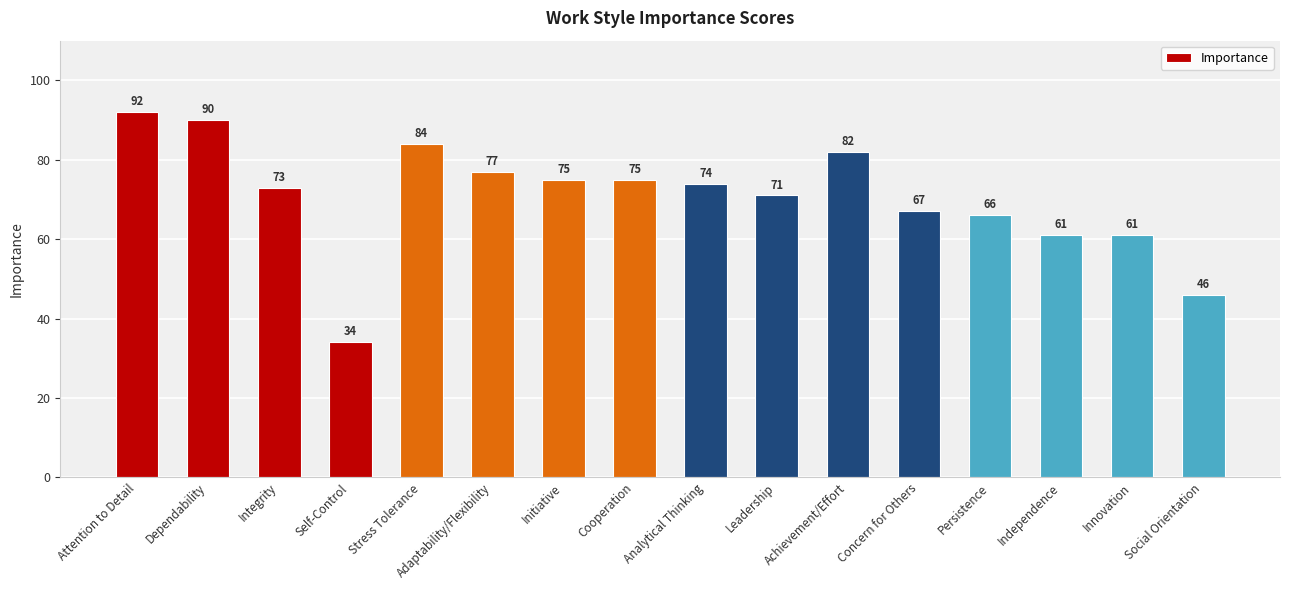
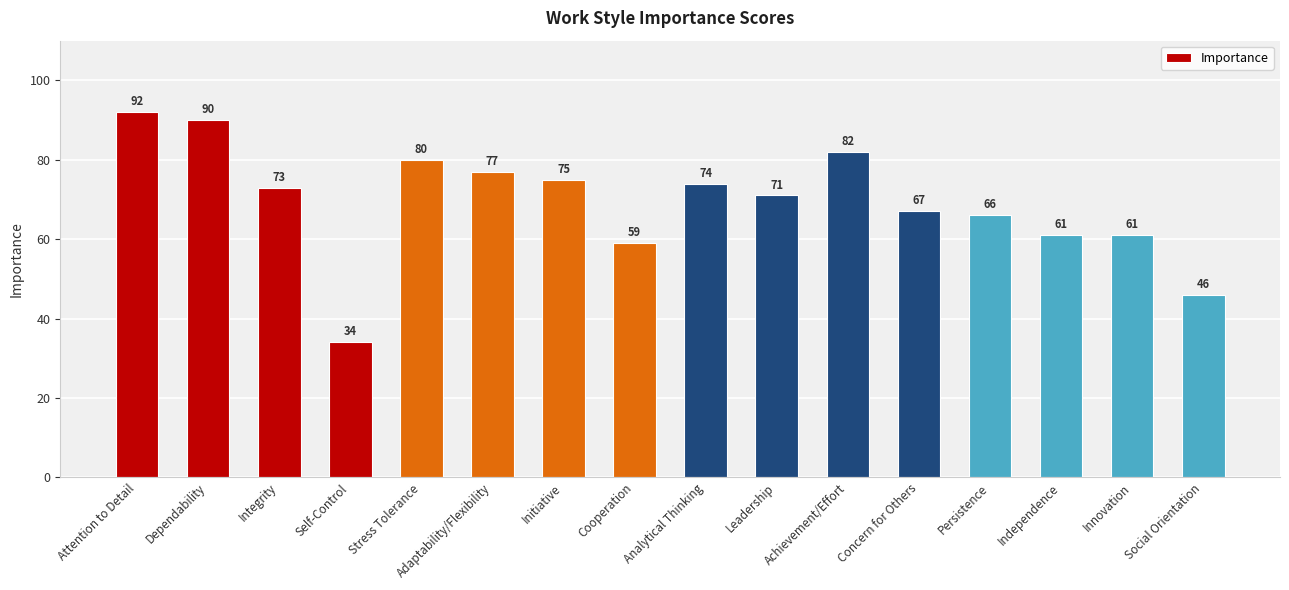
Stress Tolerance: 84 -> 80
Cooperation: 75 -> 59
